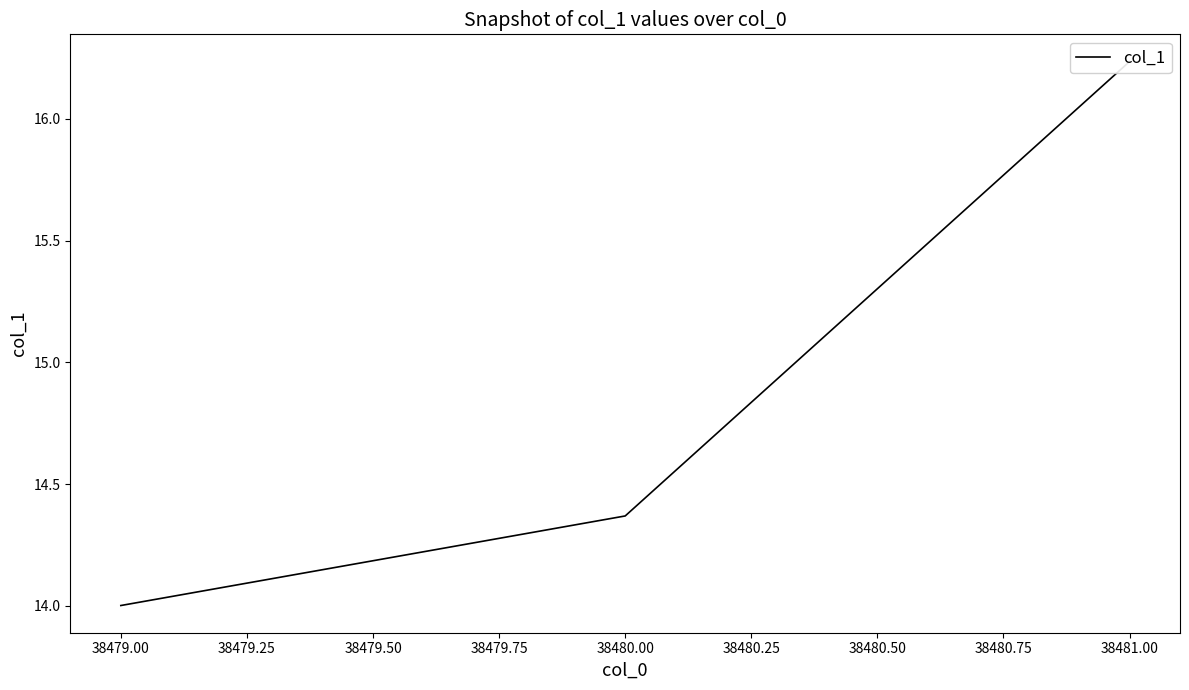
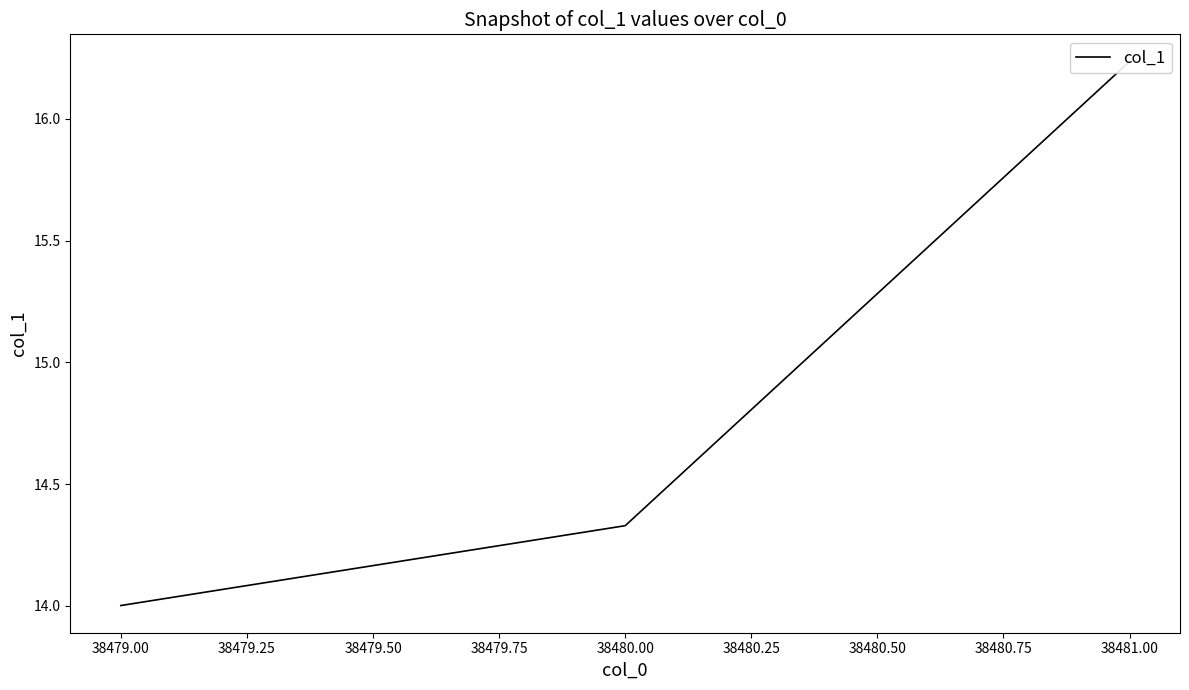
38480.00: 14.37 -> 14.33
